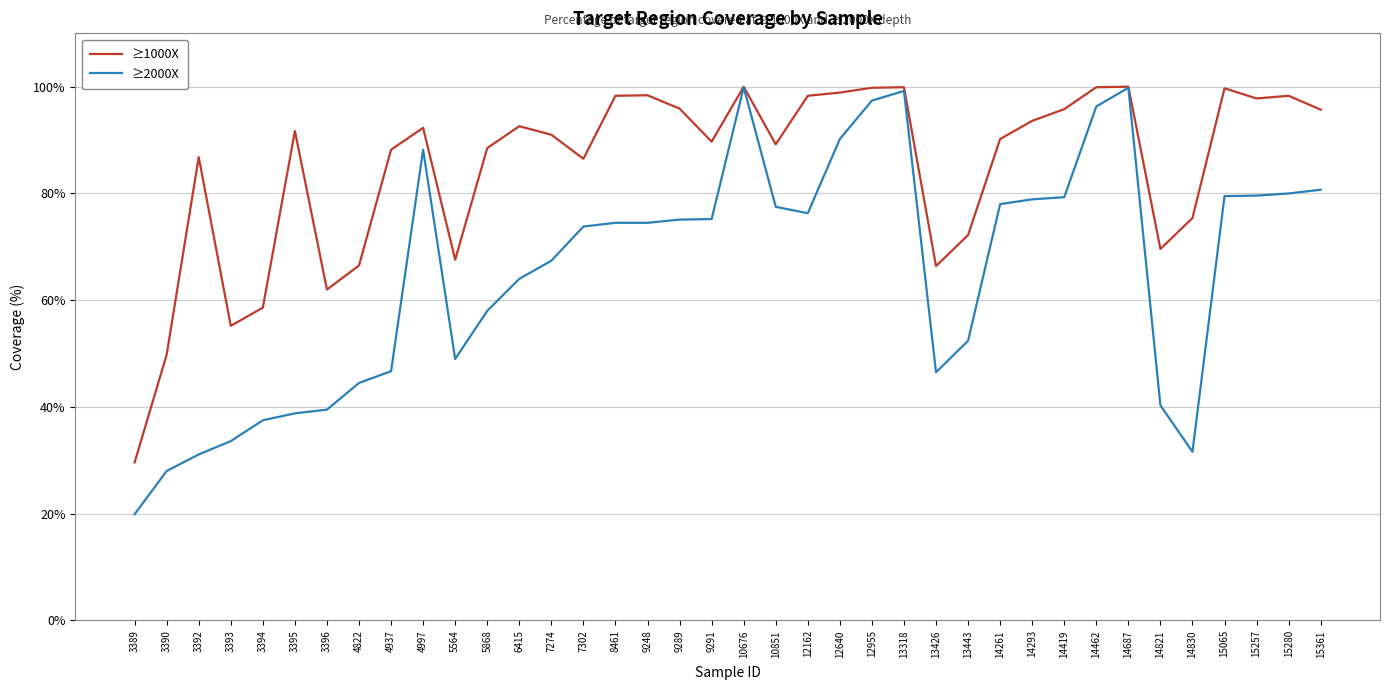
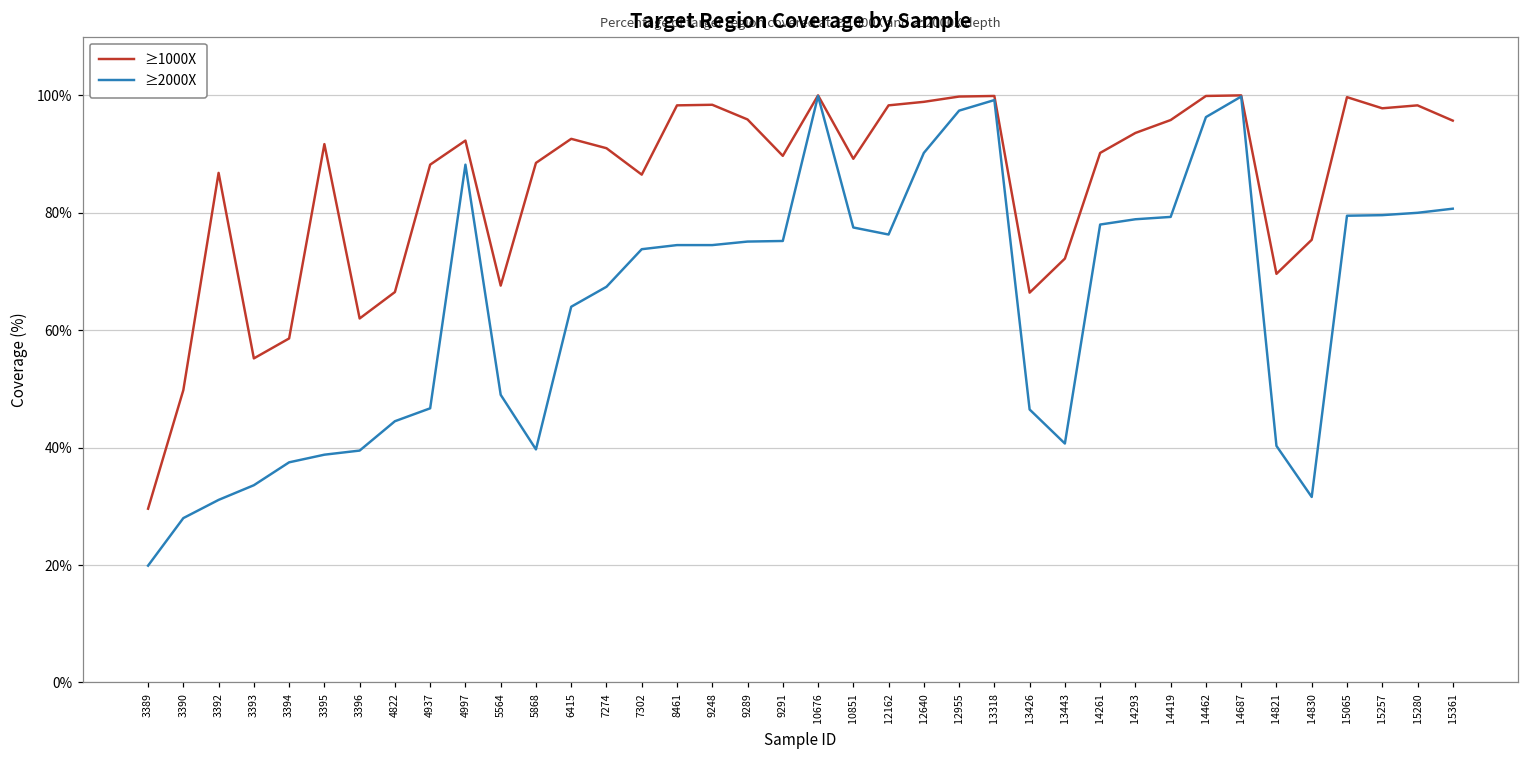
≥2000X, 5868: 58% -> 40%
≥2000X, 13443: 52% -> 41%
